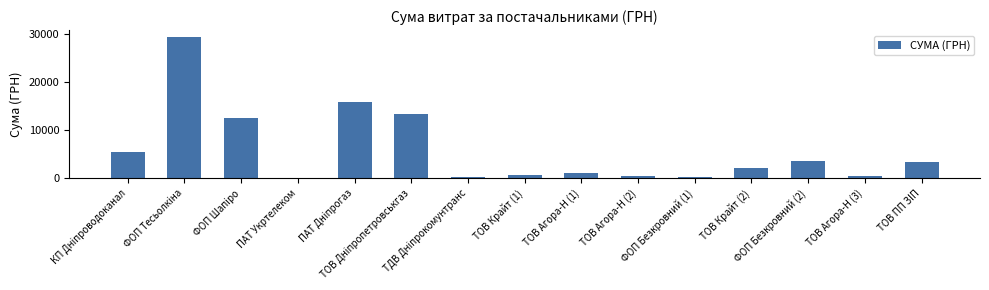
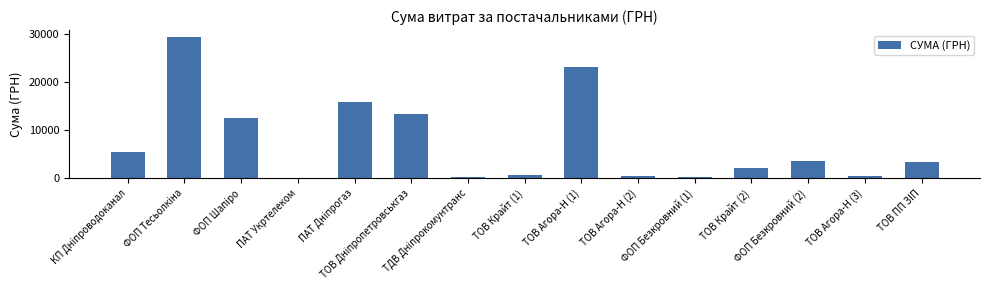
ТОВ Агора-Н (1): 1000 -> 23000
